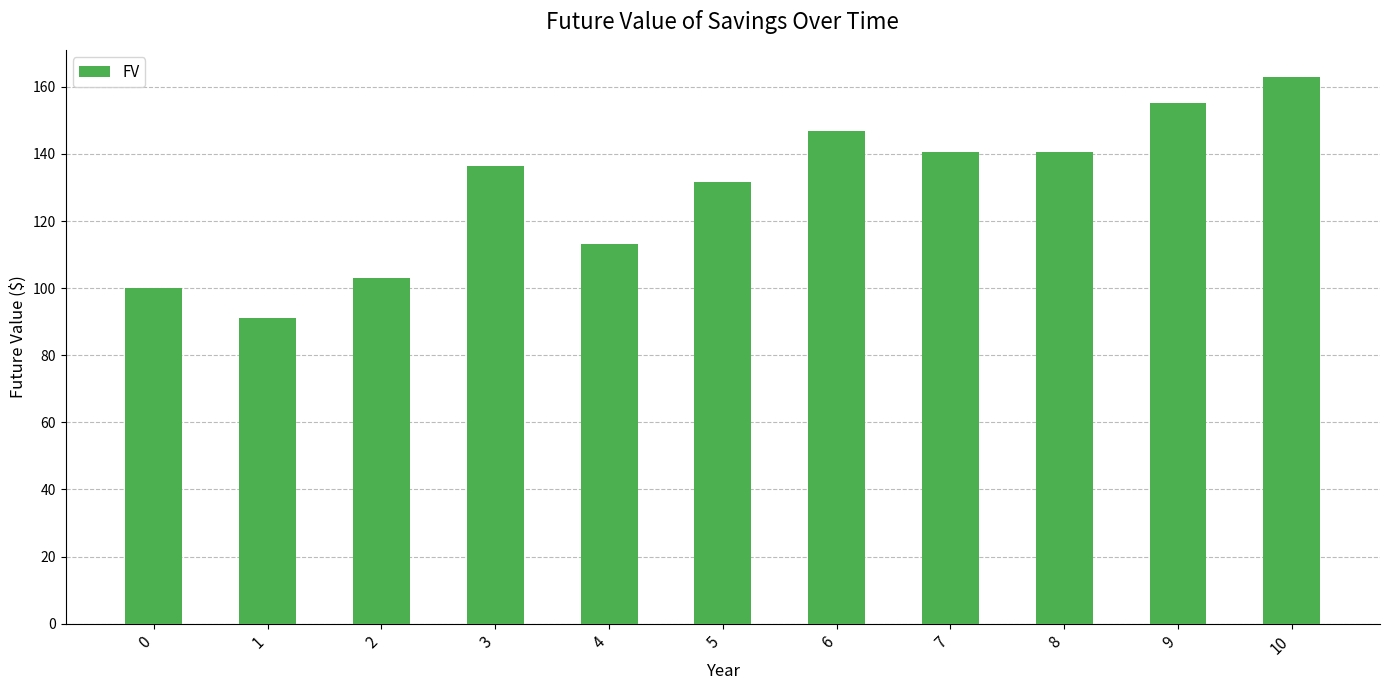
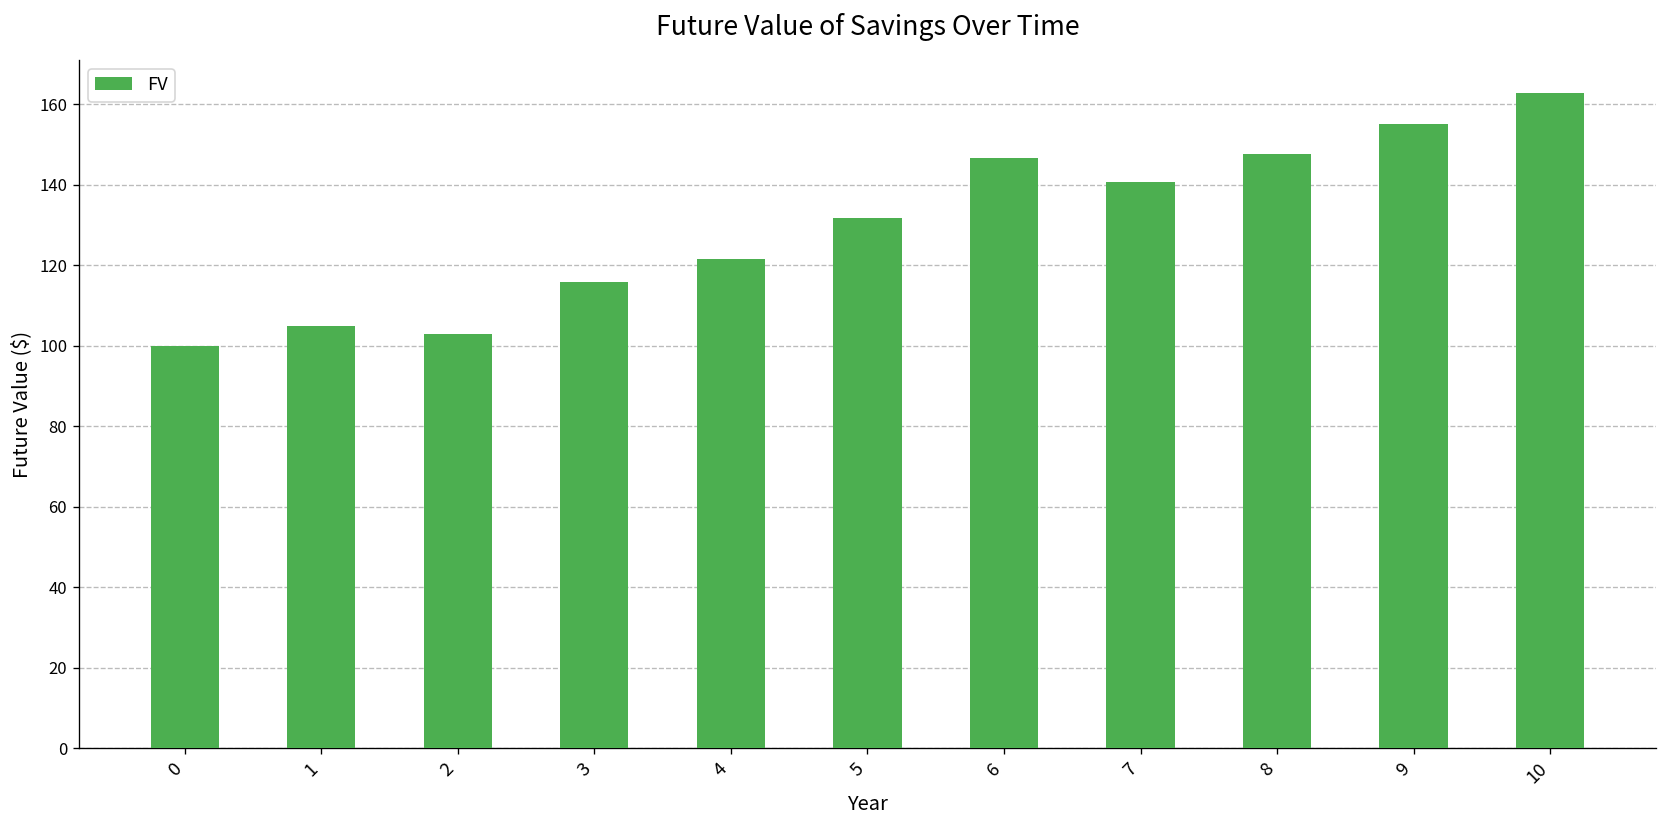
1: 91 -> 105
3: 137 -> 116
4: 113 -> 122
8: 141 -> 148
